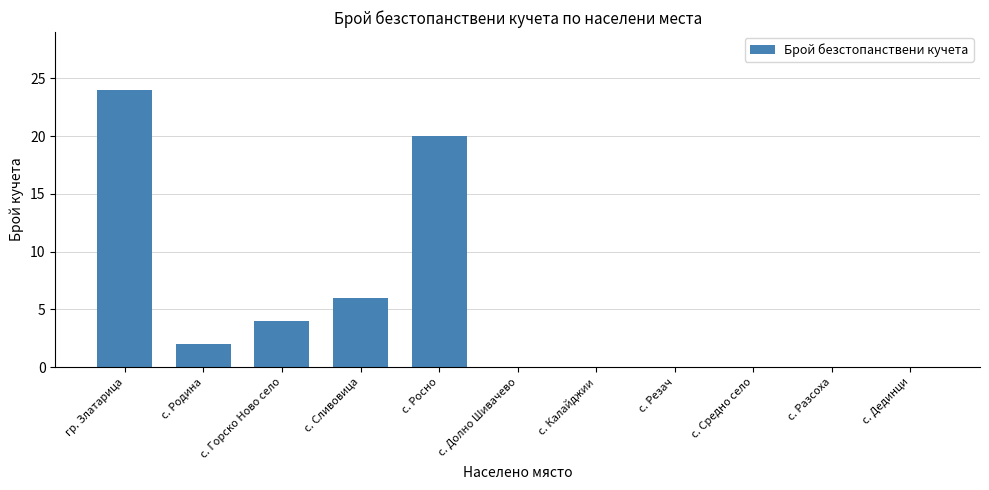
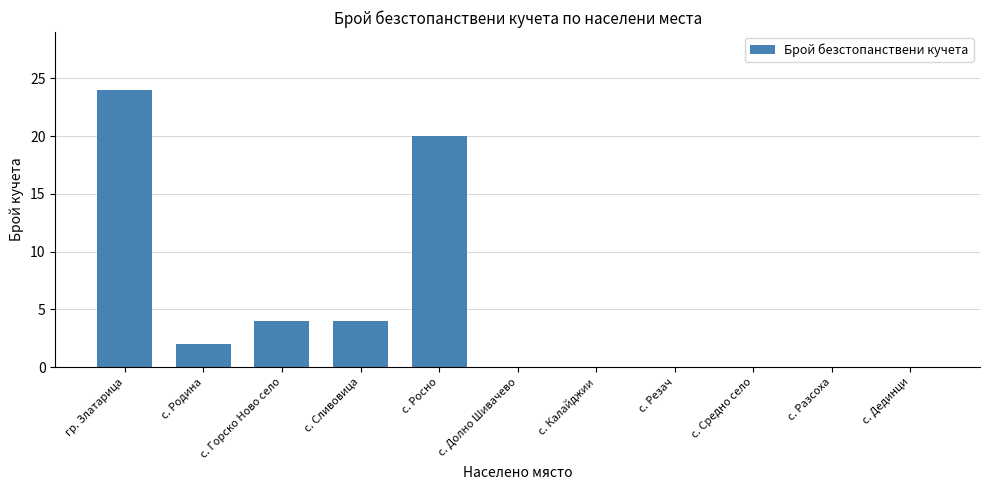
с. Сливовица: 6 -> 4
